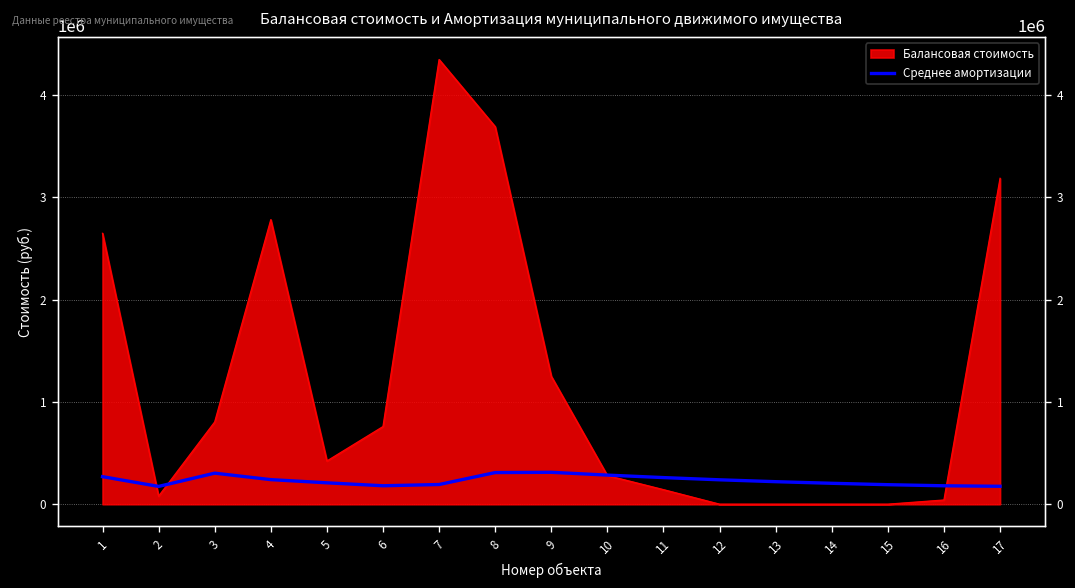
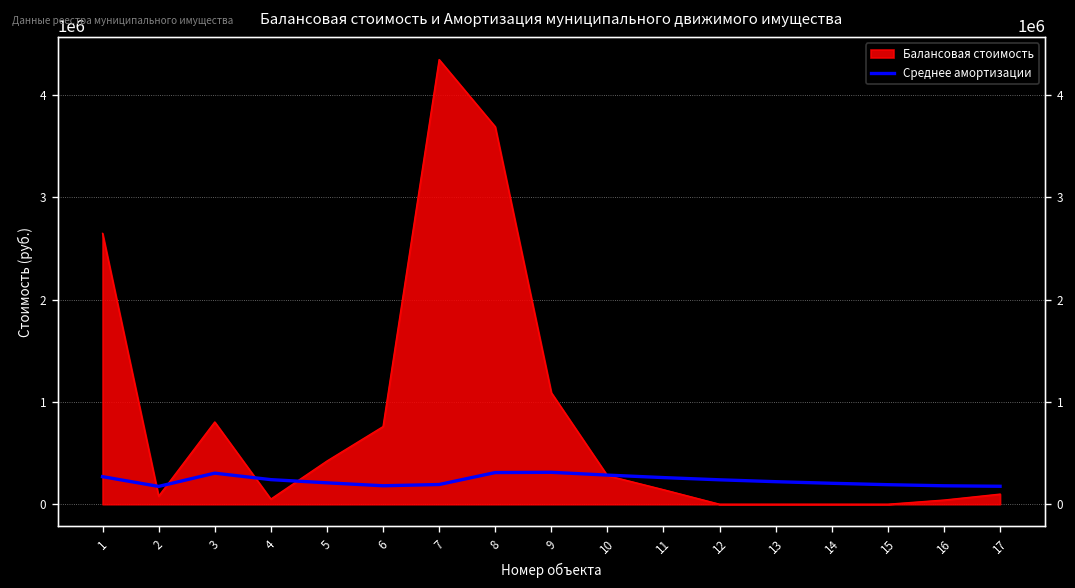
Балансовая стоимость, 4: 2800000 -> 100000
Балансовая стоимость, 9: 1300000 -> 1100000
Балансовая стоимость, 17: 3200000 -> 100000
